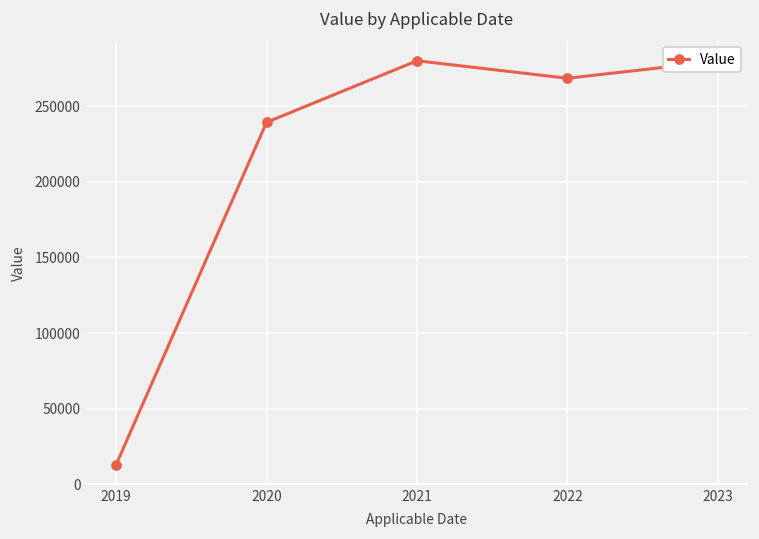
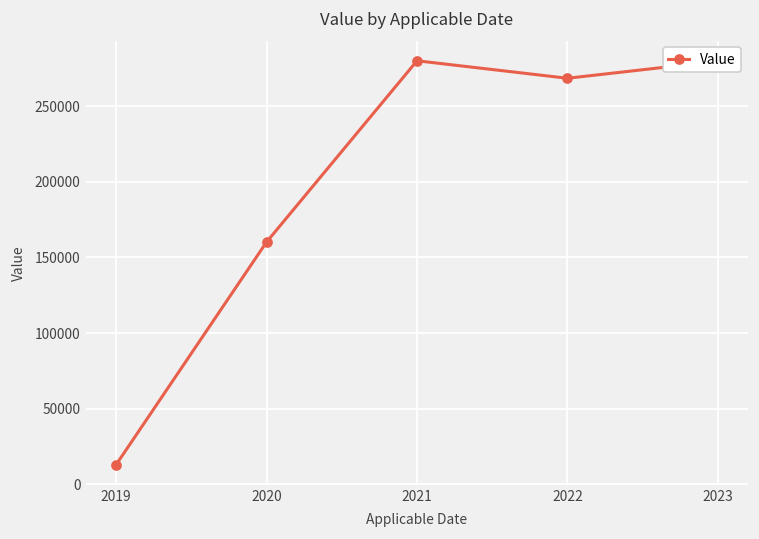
2020: 239000 -> 160000
